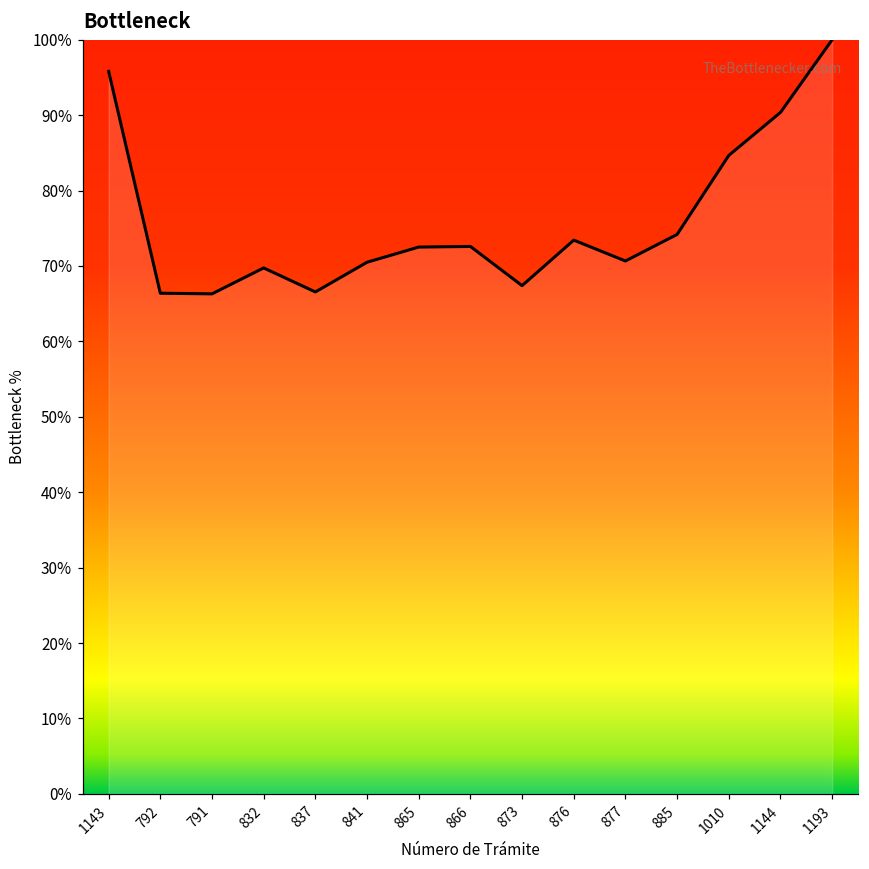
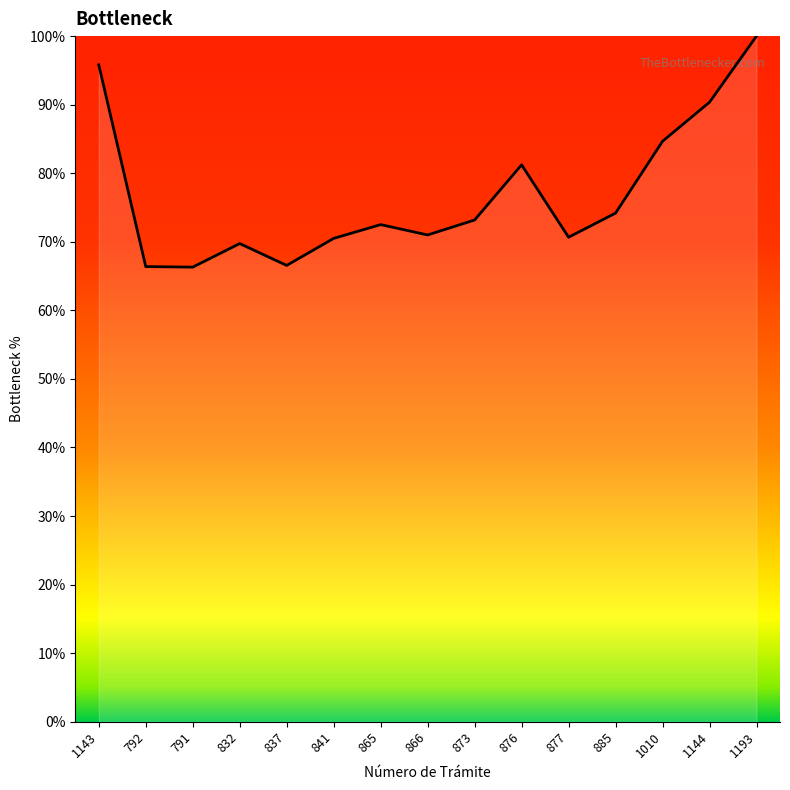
866: 73% -> 71%
873: 67% -> 73%
876: 73% -> 81%
